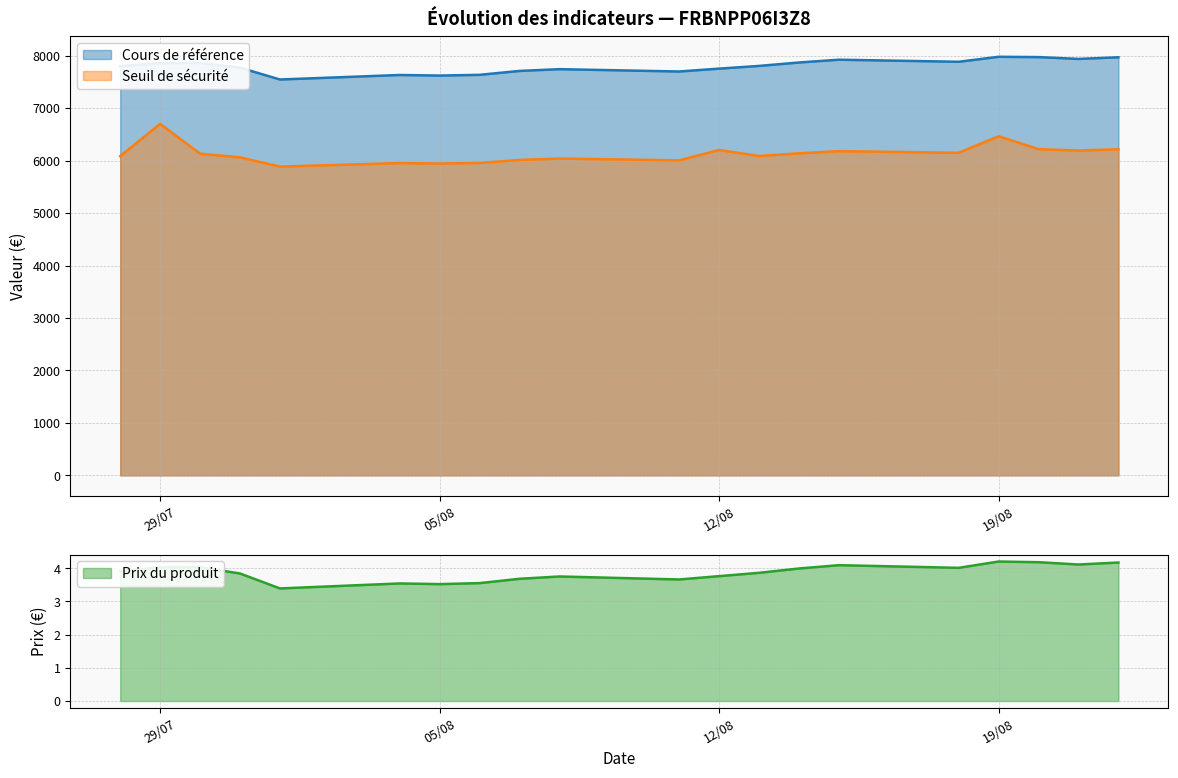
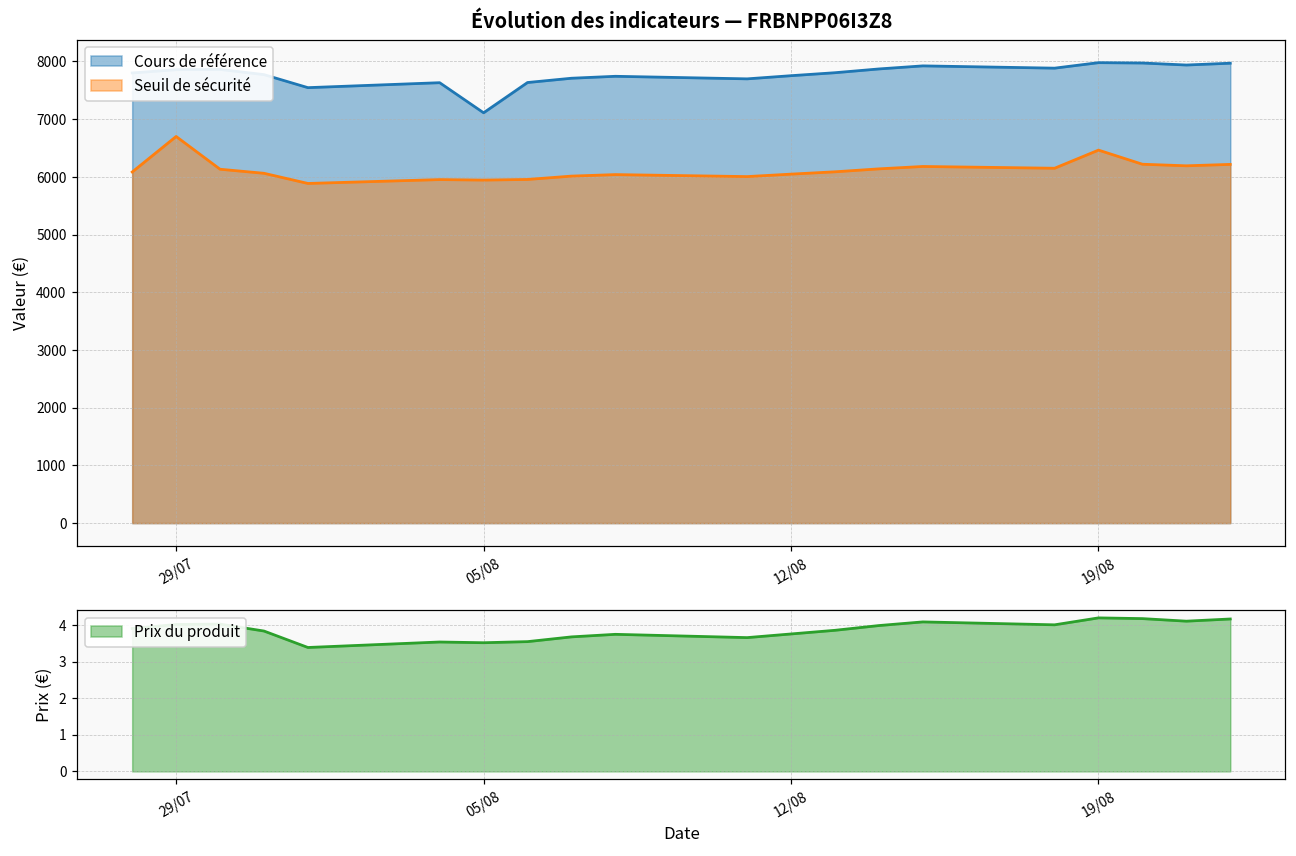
Évolution des indicateurs — FRBNPP06I3Z8, Cours de référence, 05/08: 7600 -> 7100
Évolution des indicateurs — FRBNPP06I3Z8, Seuil de sécurité, 12/08: 6200 -> 6000
